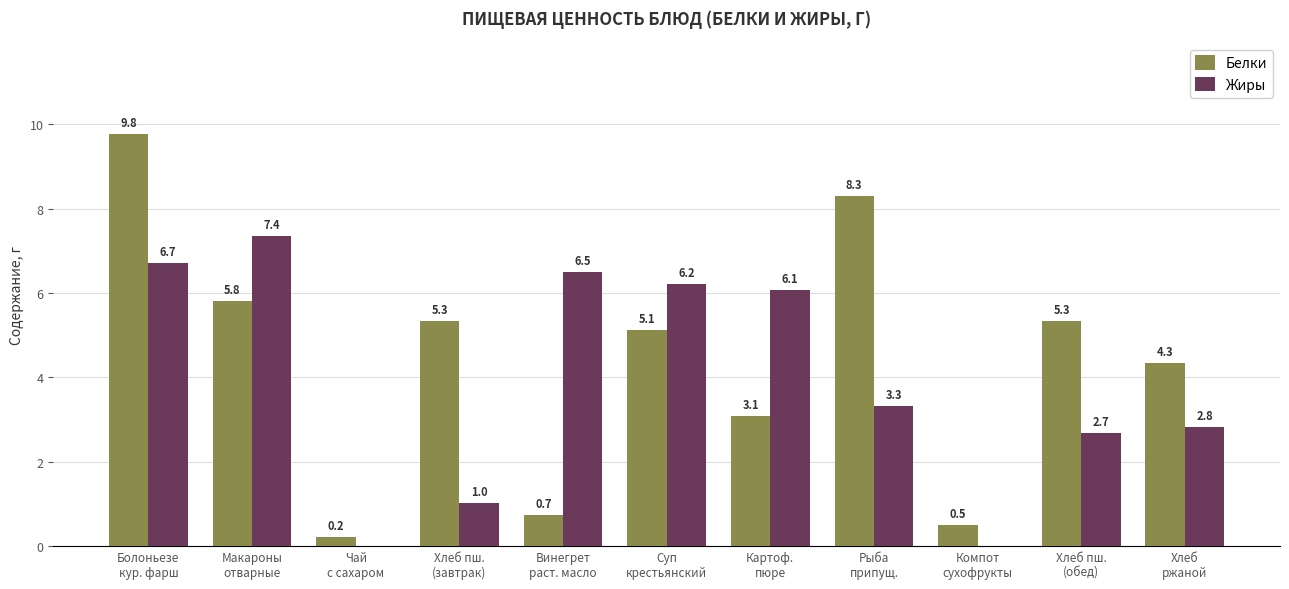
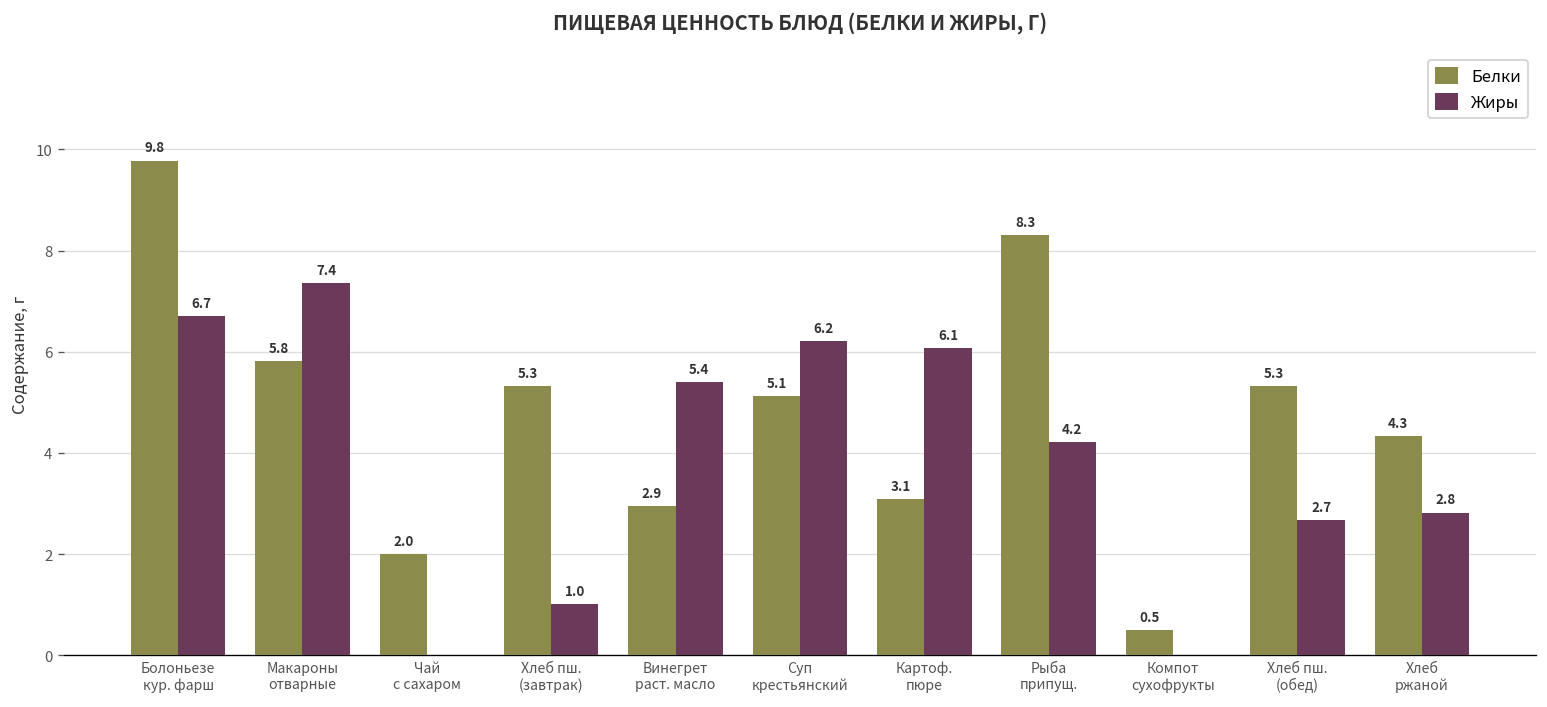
Белки, Чай с сахаром: 0.2 -> 2.0
Белки, Винегрет раст. масло: 0.7 -> 2.9
Жиры, Винегрет раст. масло: 6.5 -> 5.4
Жиры, Рыба припущ.: 3.3 -> 4.2
